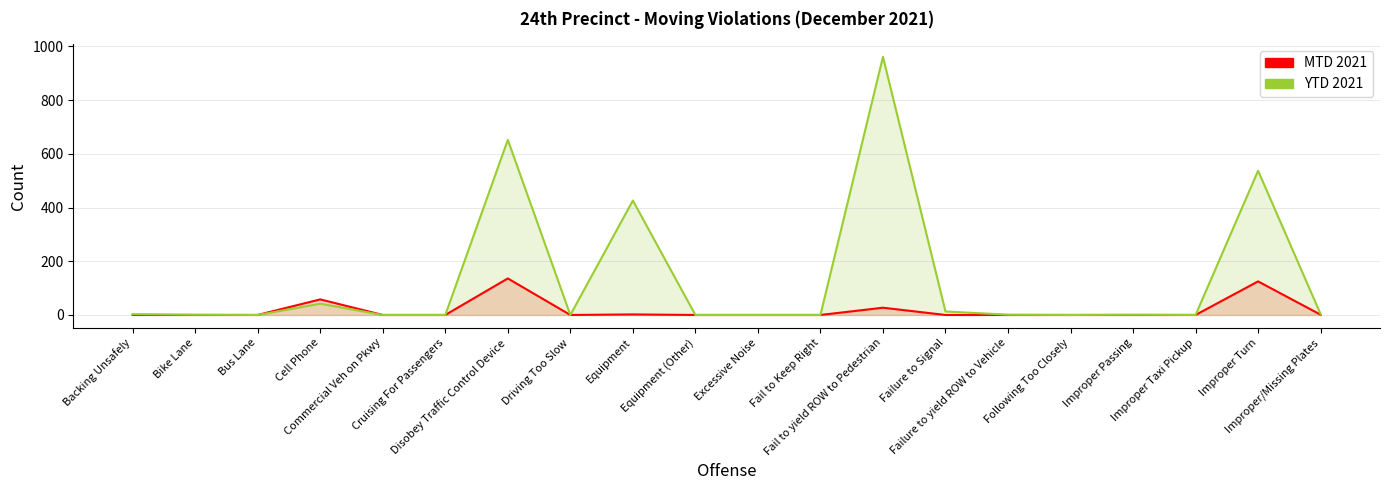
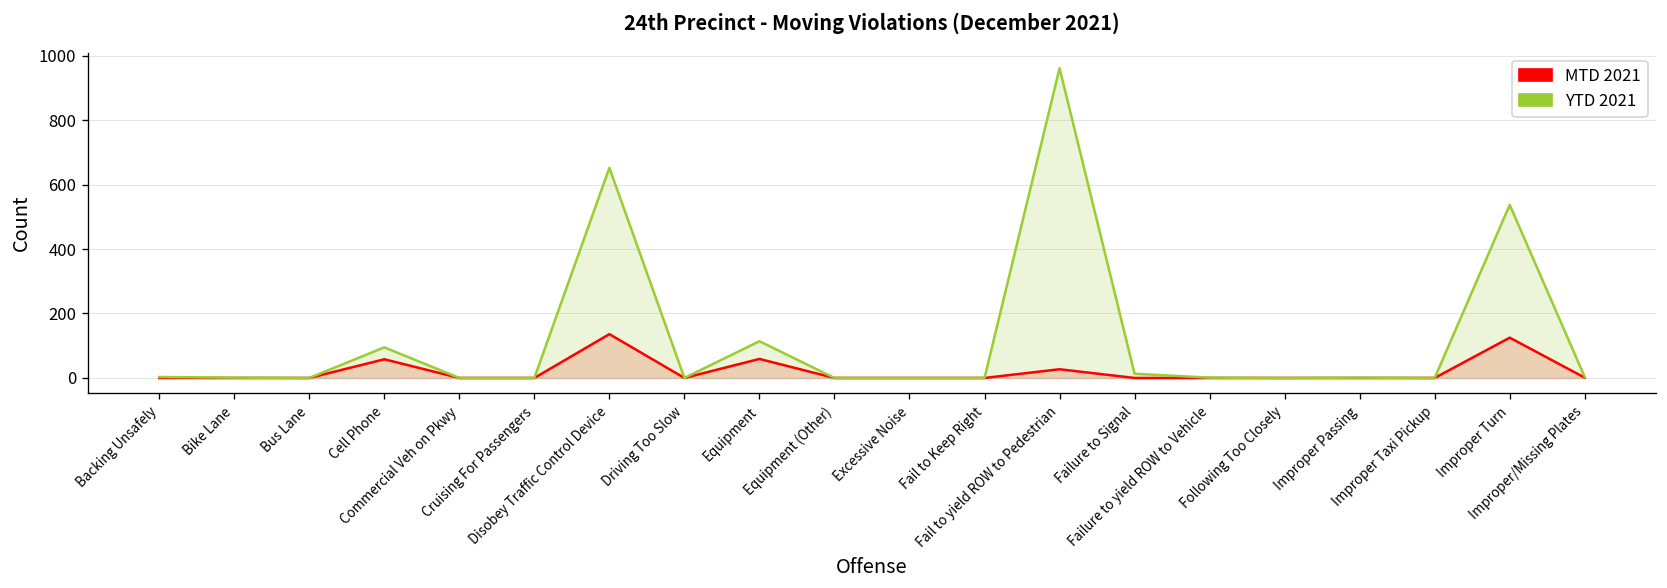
YTD 2021, Cell Phone: 40 -> 100
MTD 2021, Equipment: 0 -> 60
YTD 2021, Equipment: 430 -> 110
